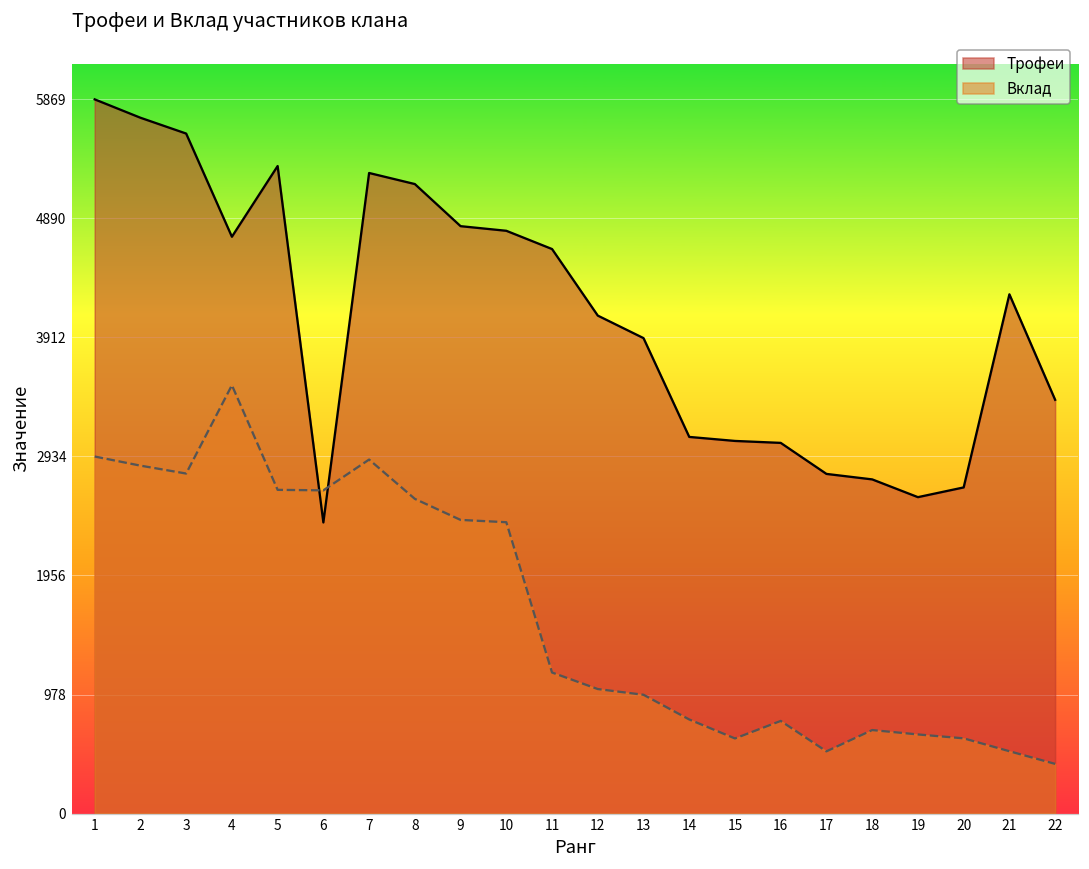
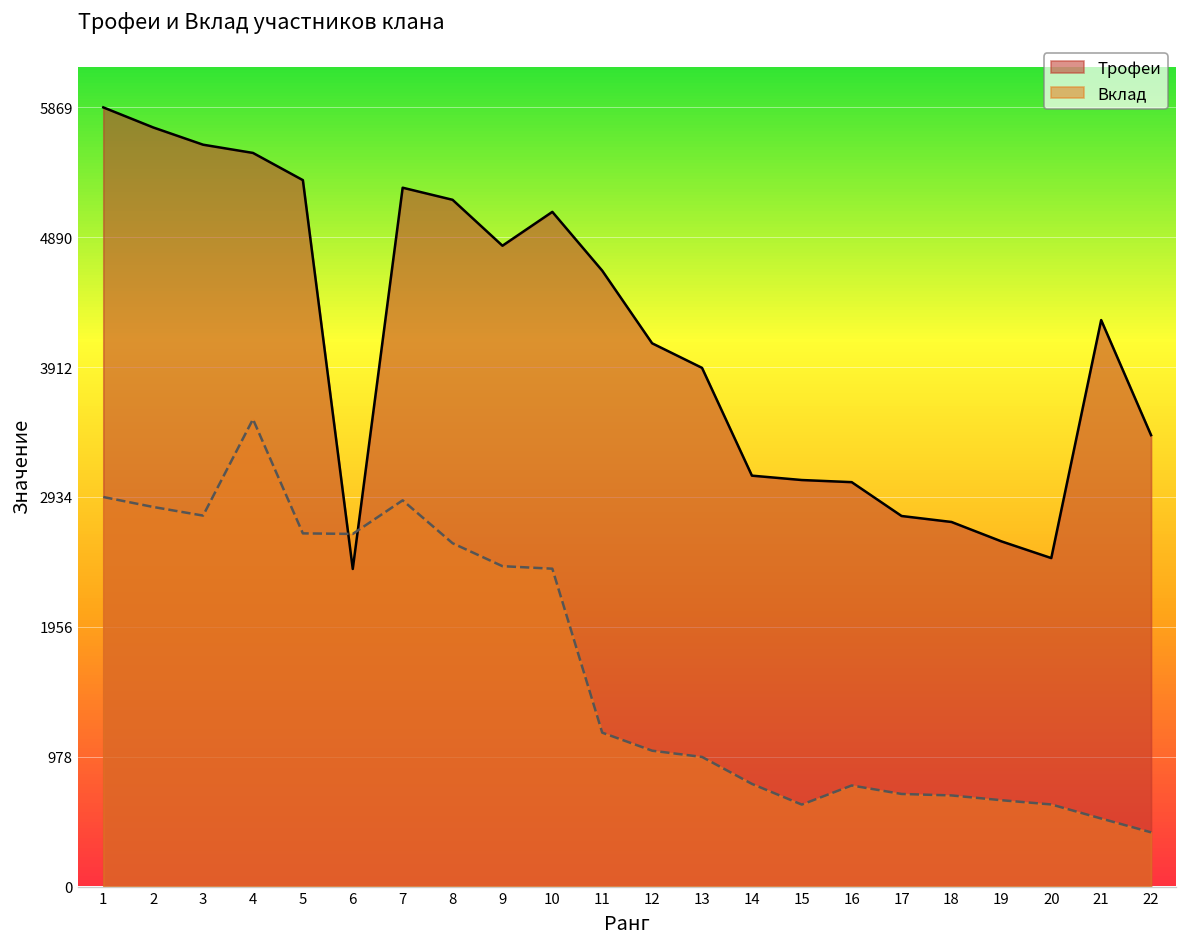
Трофеи, 4: 4740 -> 5530
Трофеи, 10: 4790 -> 5080
Вклад, 17: 510 -> 700
Трофеи, 20: 2680 -> 2470
